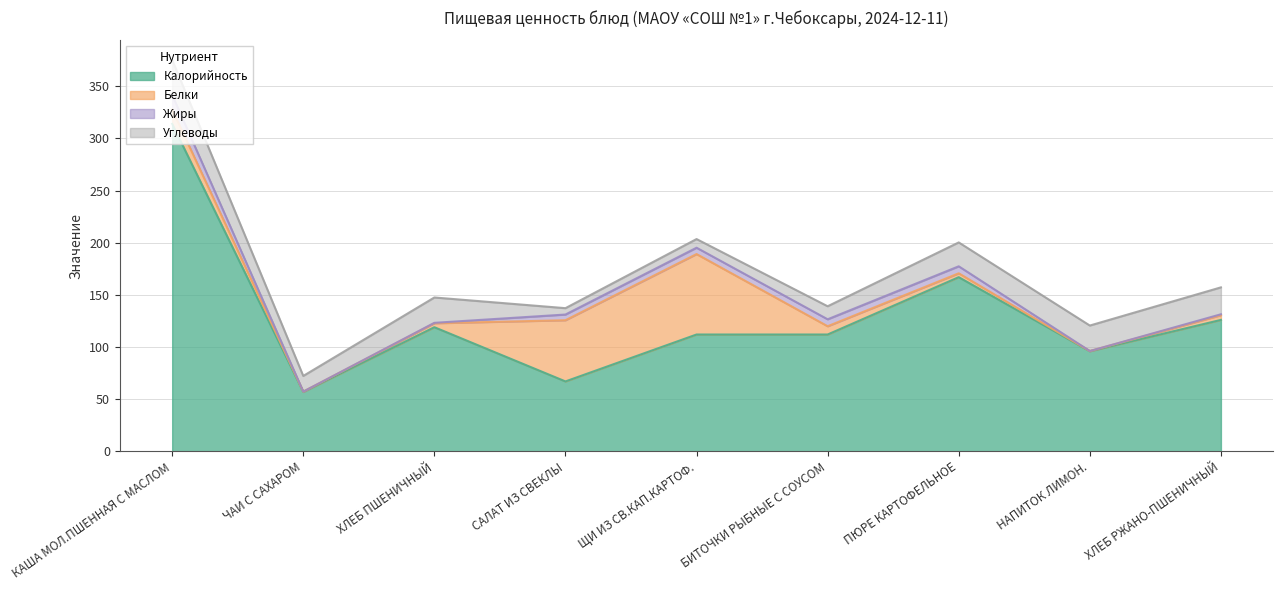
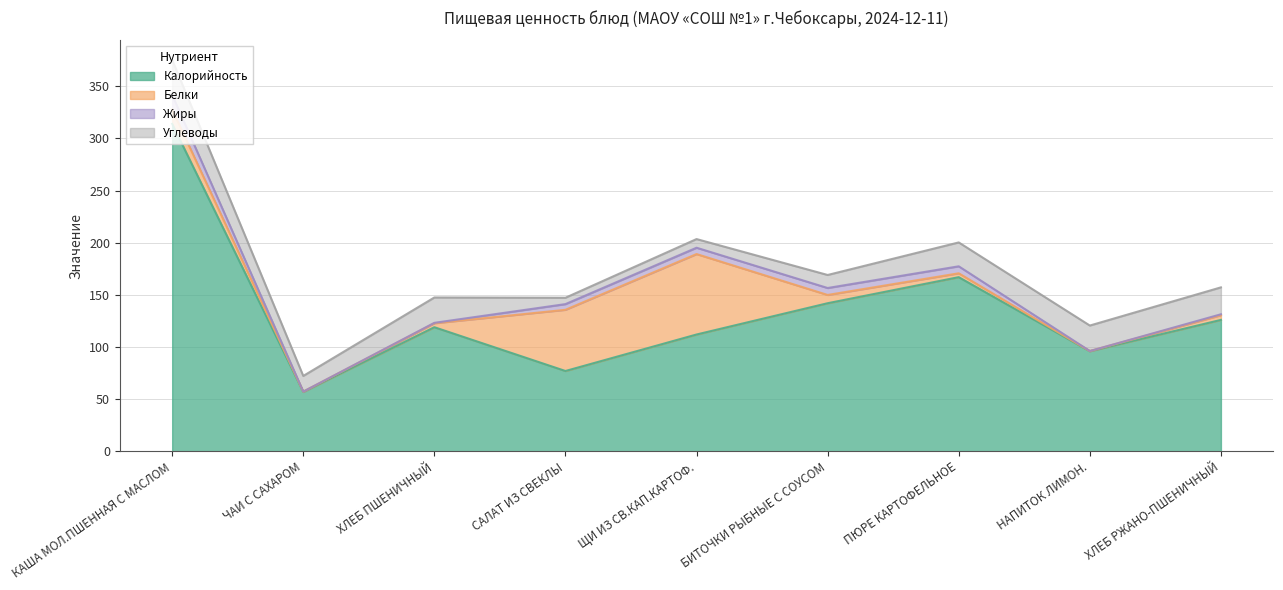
Калорийность, САЛАТ ИЗ СВЕКЛЫ: 67 -> 77
Калорийность, БИТОЧКИ РЫБНЫЕ С СОУСОМ: 112 -> 142
